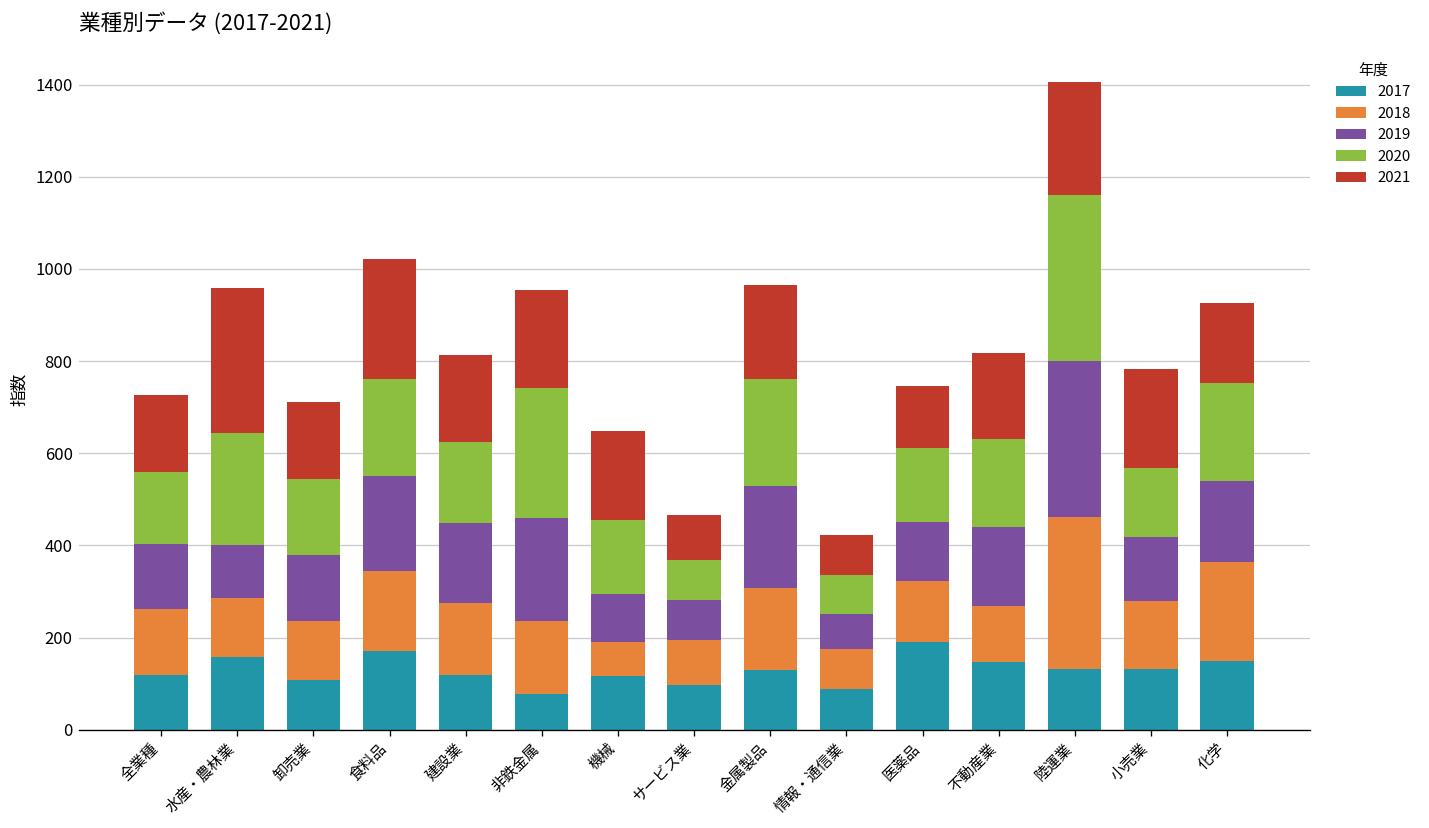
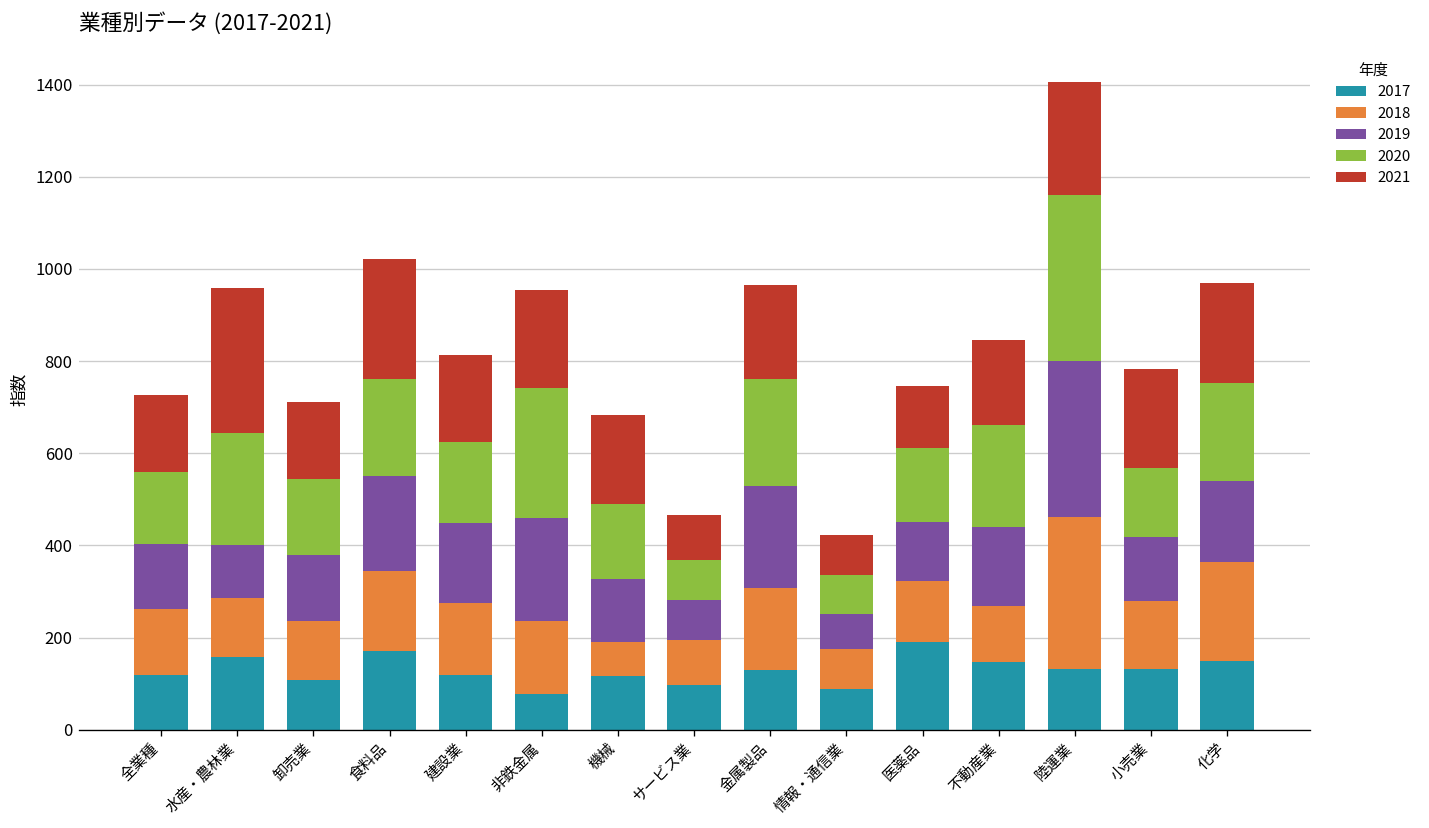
2019, 機械: 100 -> 140
2020, 不動産業: 190 -> 220
2021, 化学: 170 -> 220
